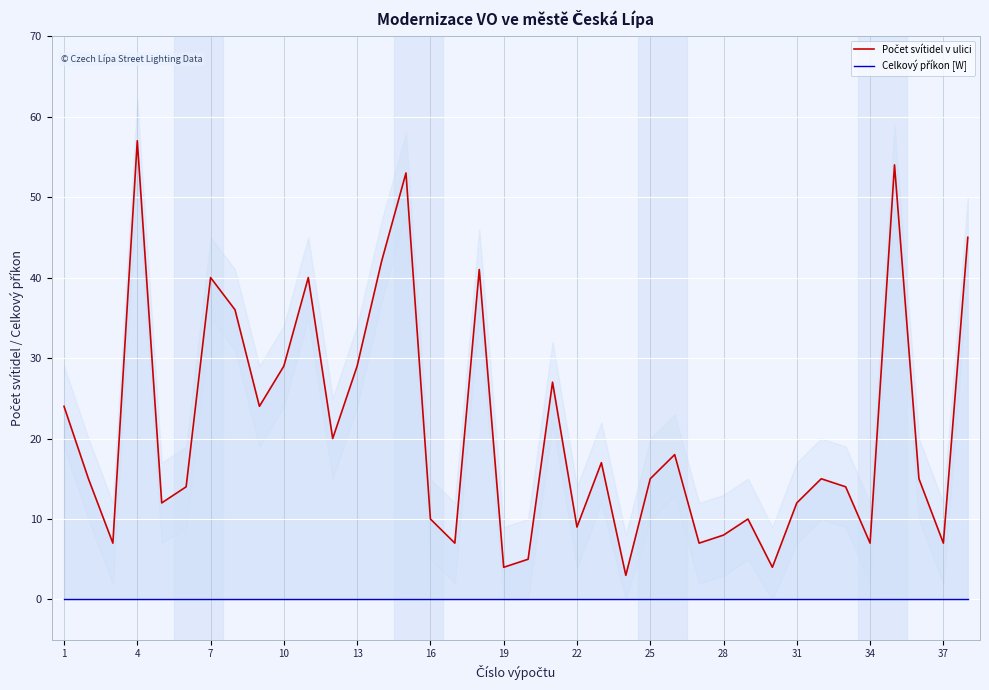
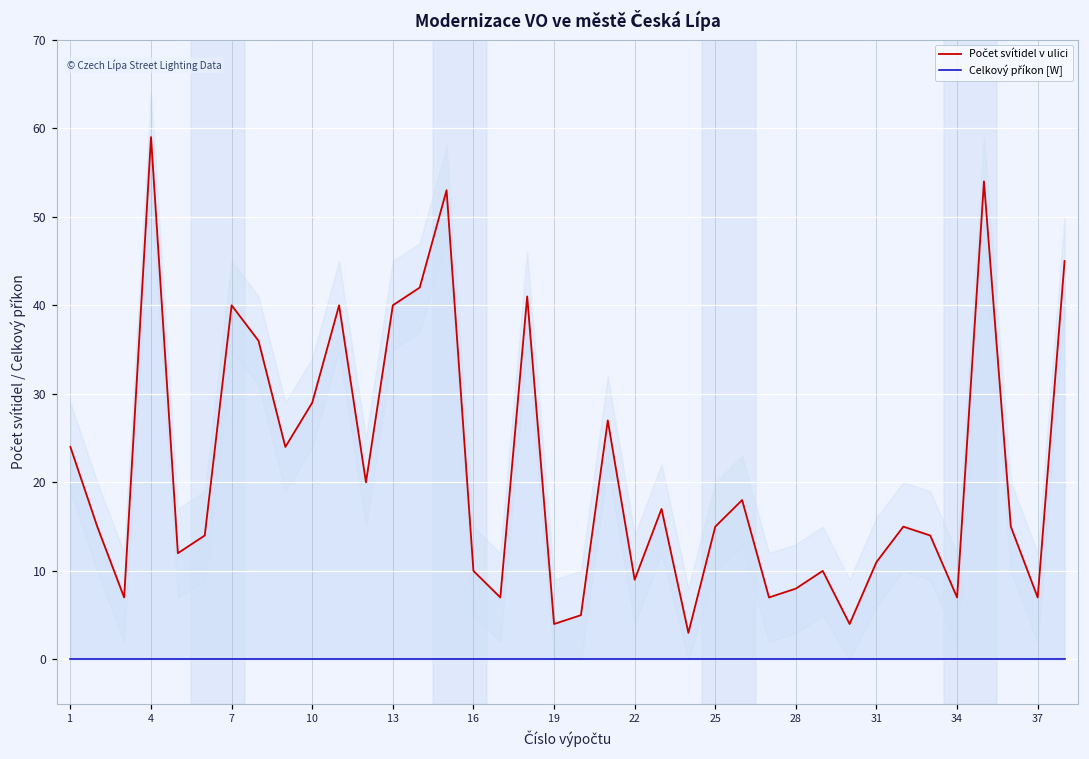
Počet svítidel v ulici, 4: 57 -> 59
Počet svítidel v ulici, 13: 29 -> 40
Počet svítidel v ulici, 31: 12 -> 11
